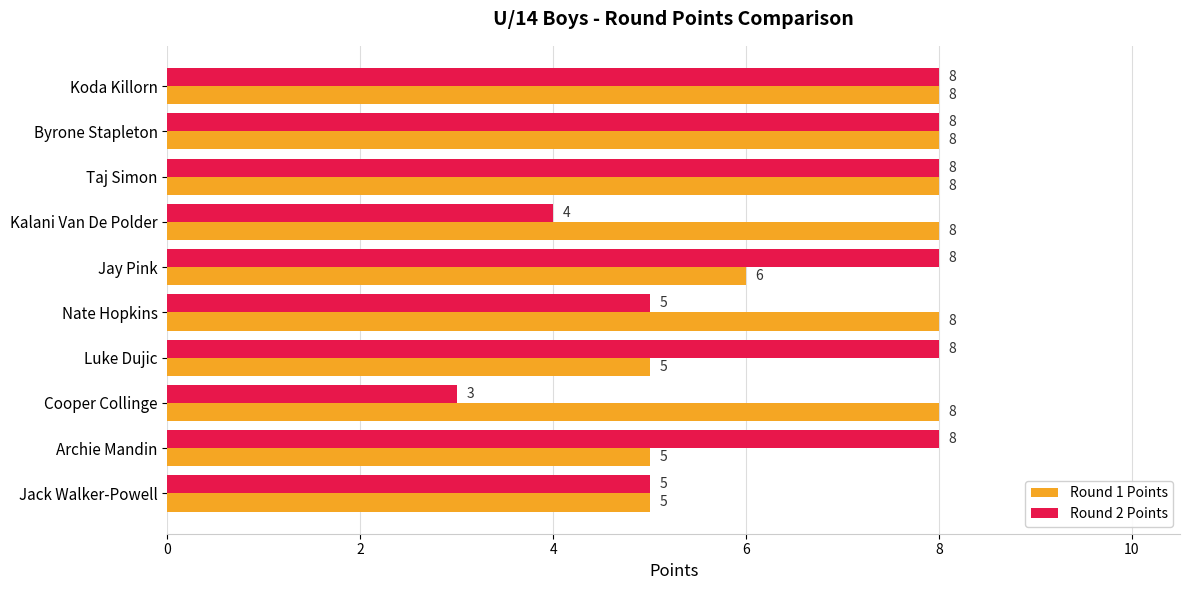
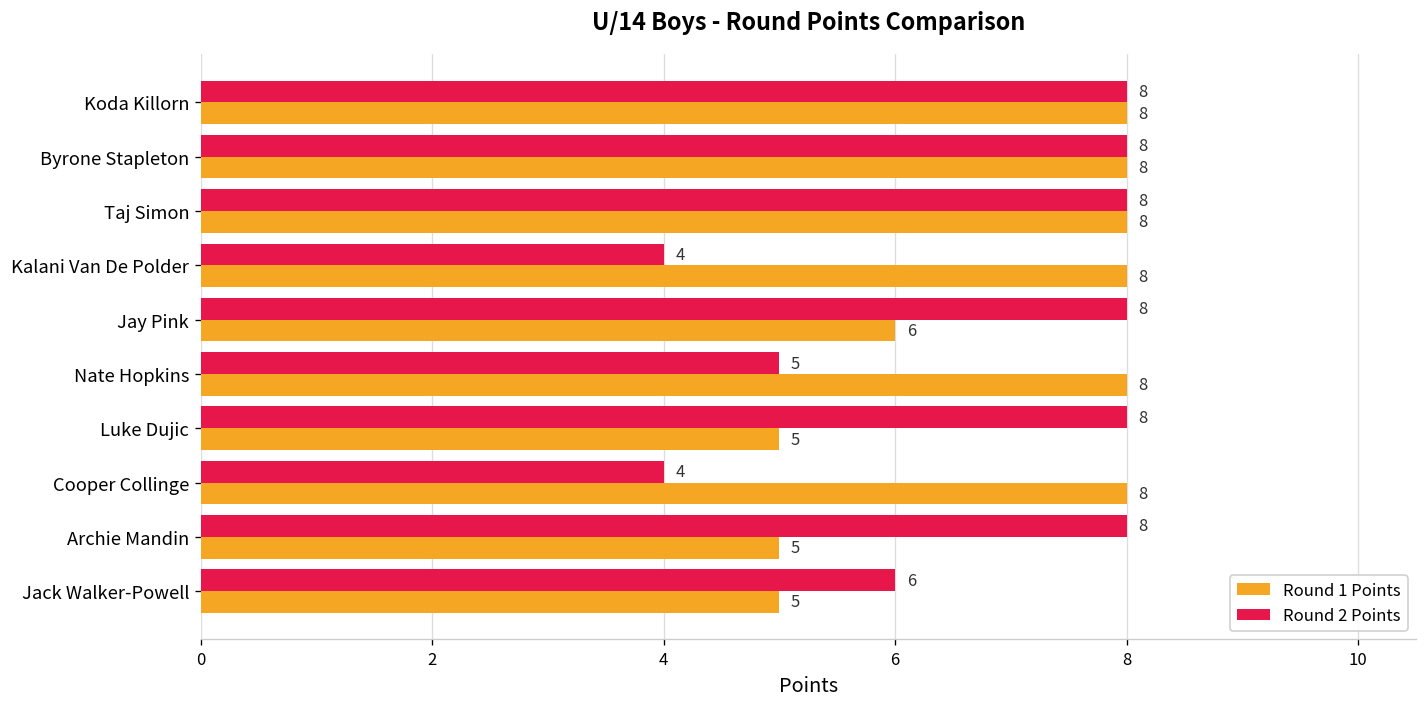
Round 2 Points, Cooper Collinge: 3 -> 4
Round 2 Points, Jack Walker-Powell: 5 -> 6
